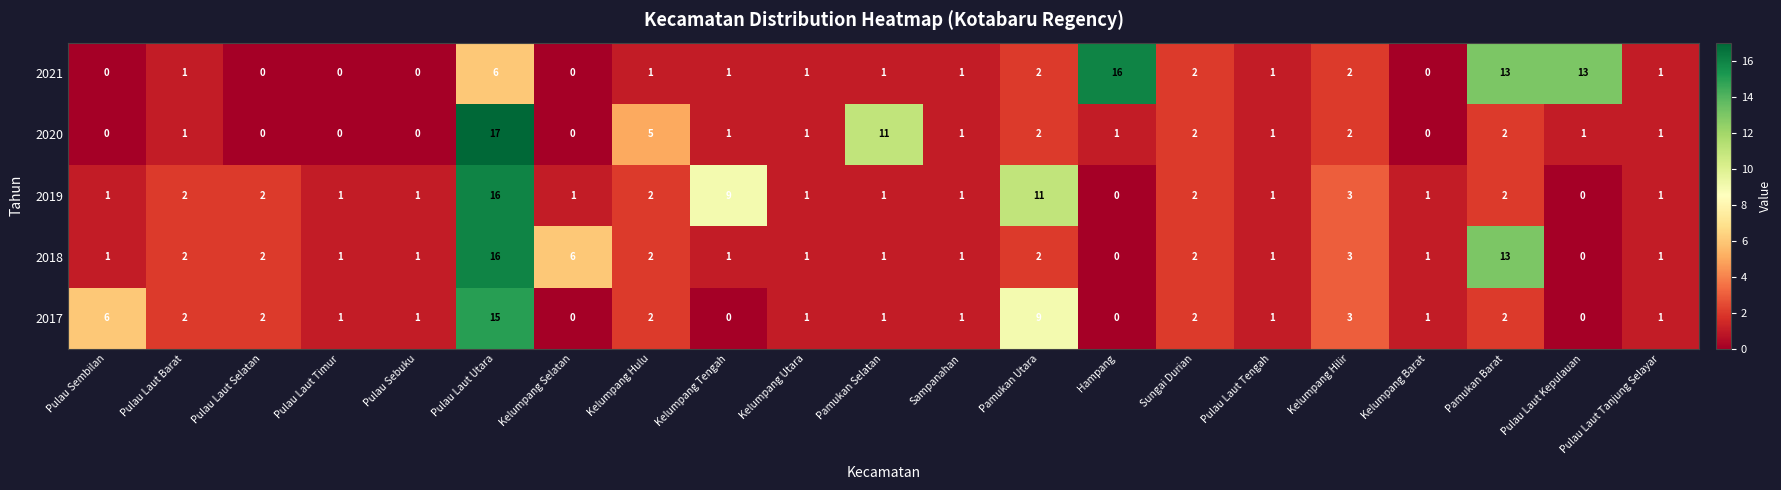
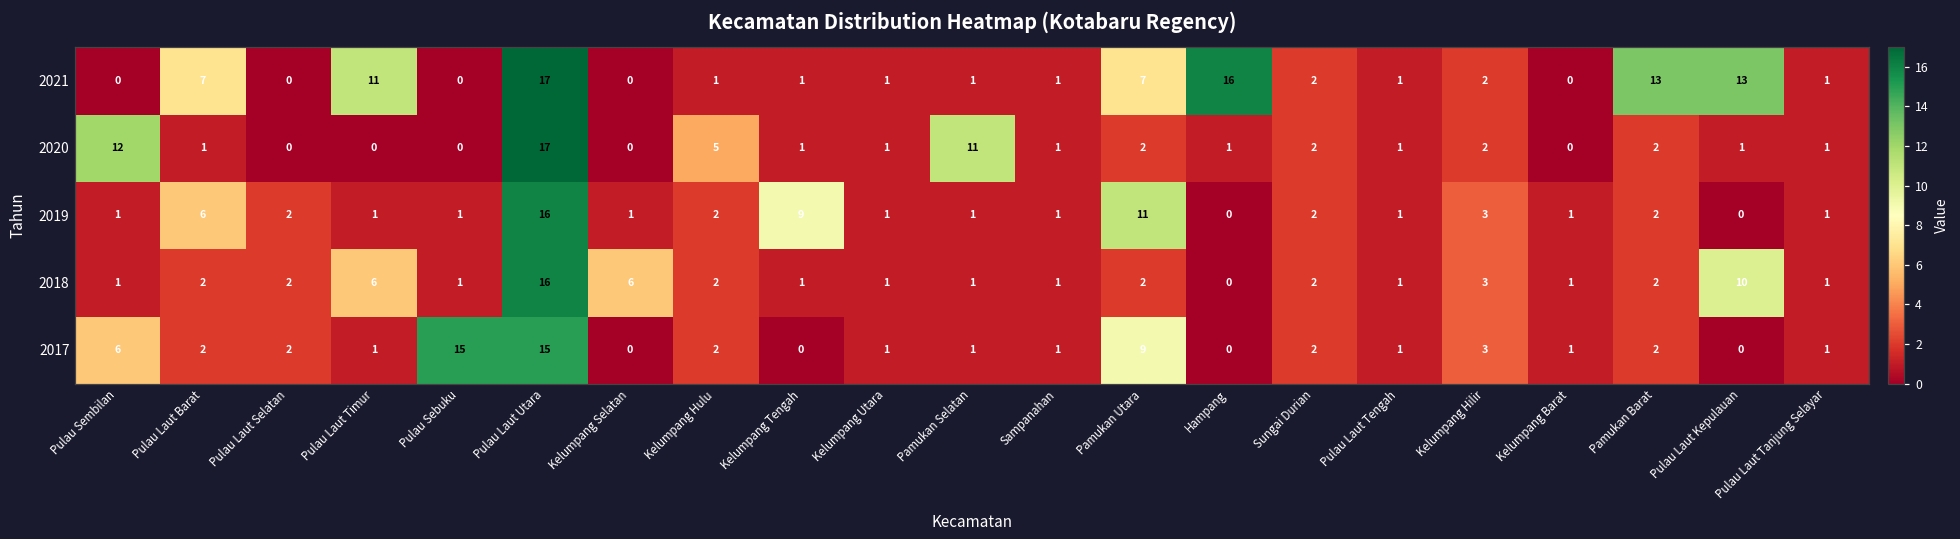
2021, Pulau Laut Barat: 1 -> 7
2021, Pulau Laut Timur: 0 -> 11
2021, Pulau Laut Utara: 6 -> 17
2021, Pamukan Utara: 2 -> 7
2020, Pulau Sembilan: 0 -> 12
2019, Pulau Laut Barat: 2 -> 6
2018, Pulau Laut Timur: 1 -> 6
2018, Pamukan Barat: 13 -> 2
2018, Pulau Laut Kepulauan: 0 -> 10
2017, Pulau Sebuku: 1 -> 15
